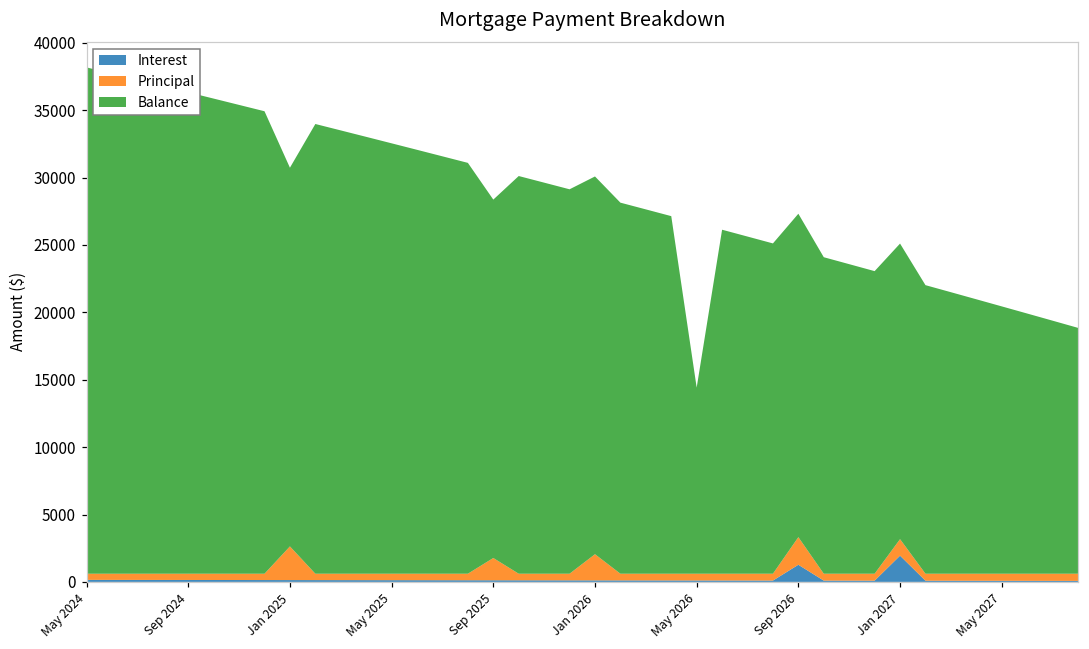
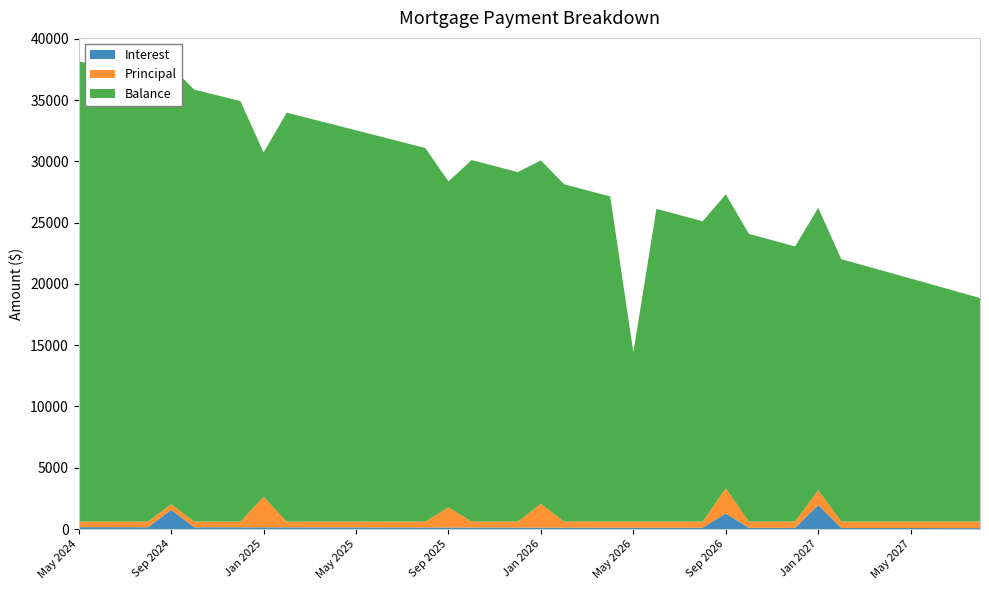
Interest, Sep 2024: 100 -> 1600
Balance, Jan 2027: 21900 -> 23000
